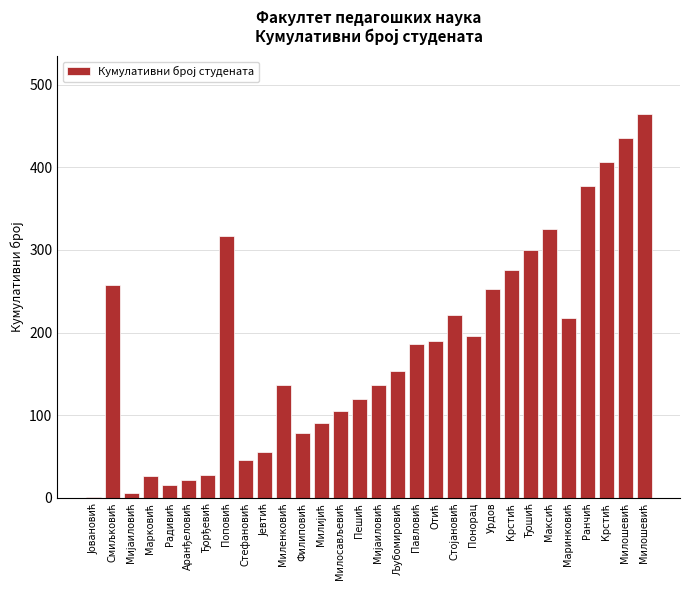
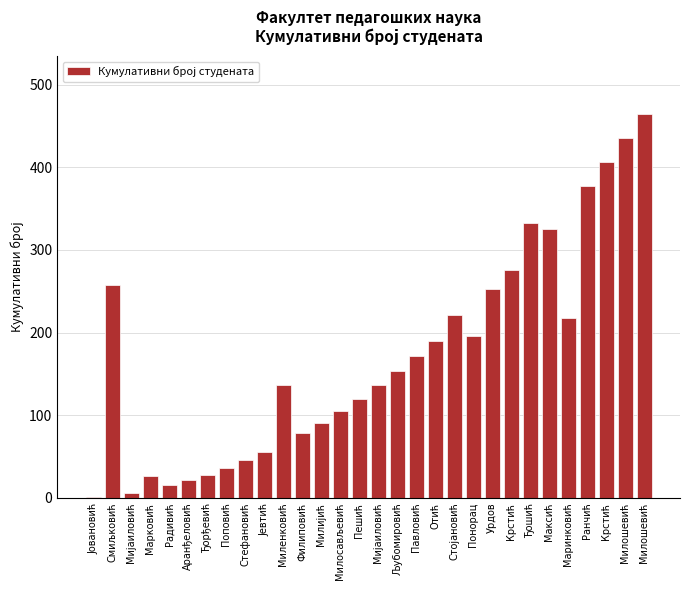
Поповић: 320 -> 40
Павловић: 190 -> 170
Ђошић: 300 -> 330
